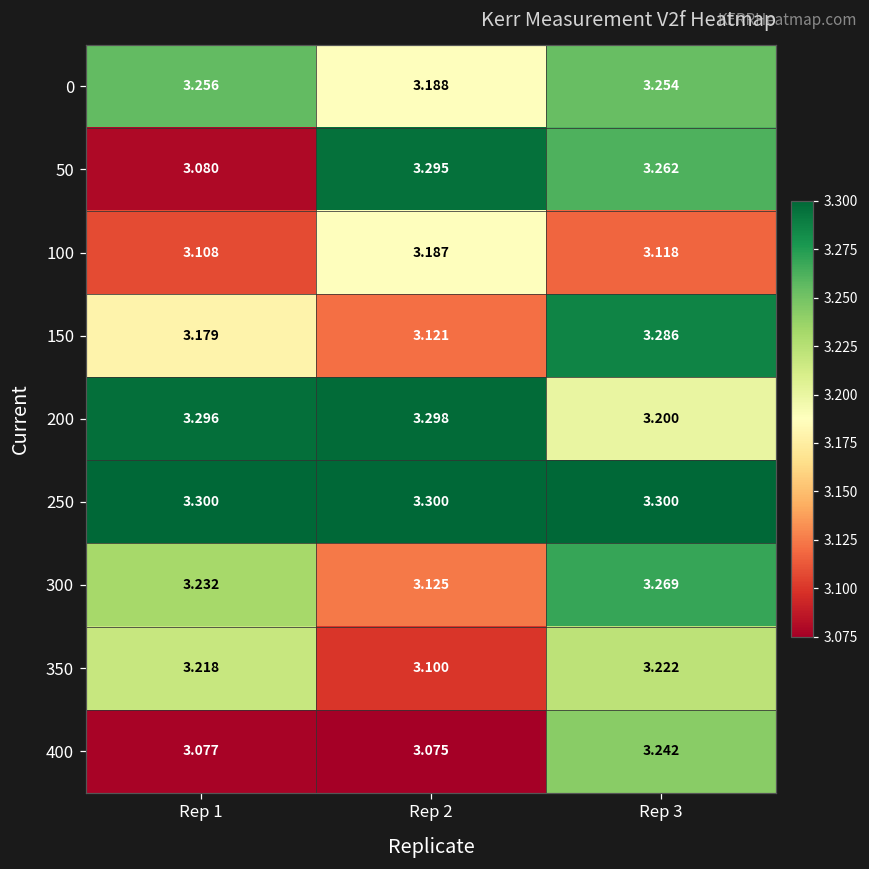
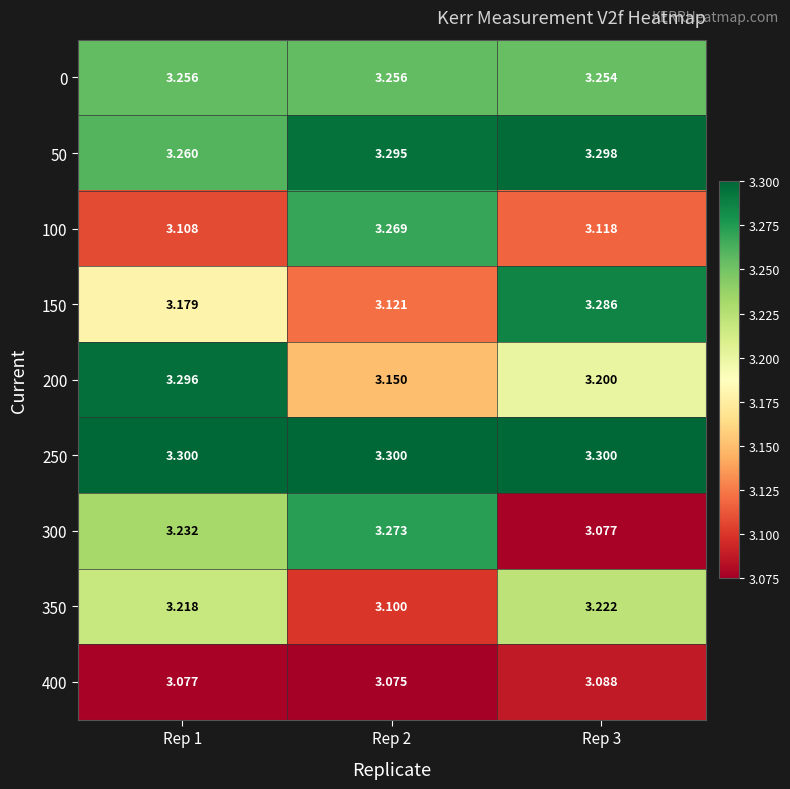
0, Rep 2: 3.188 -> 3.256
50, Rep 1: 3.080 -> 3.260
50, Rep 3: 3.262 -> 3.298
100, Rep 2: 3.187 -> 3.269
200, Rep 2: 3.298 -> 3.150
300, Rep 2: 3.125 -> 3.273
300, Rep 3: 3.269 -> 3.077
400, Rep 3: 3.242 -> 3.088
